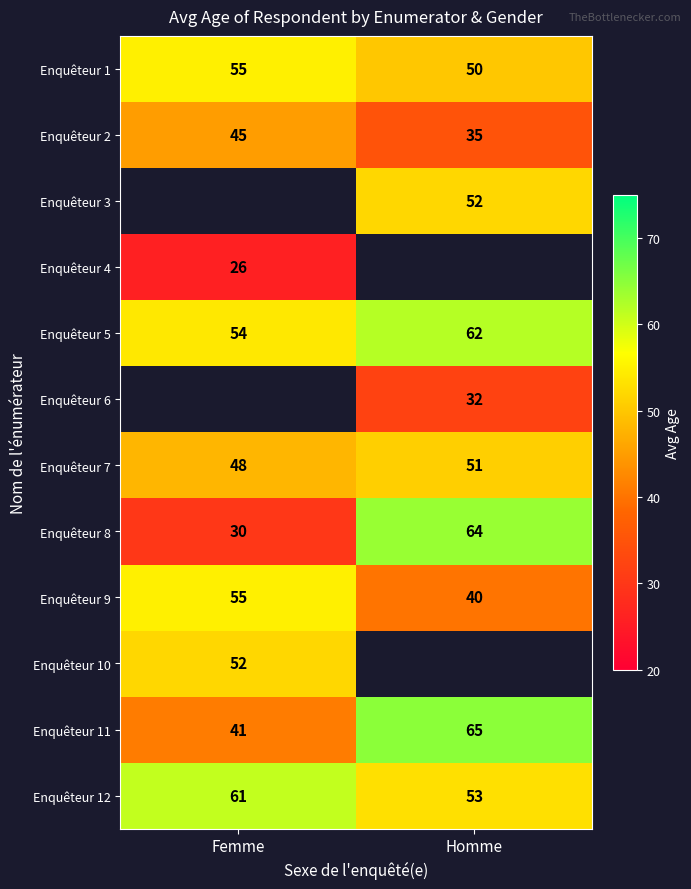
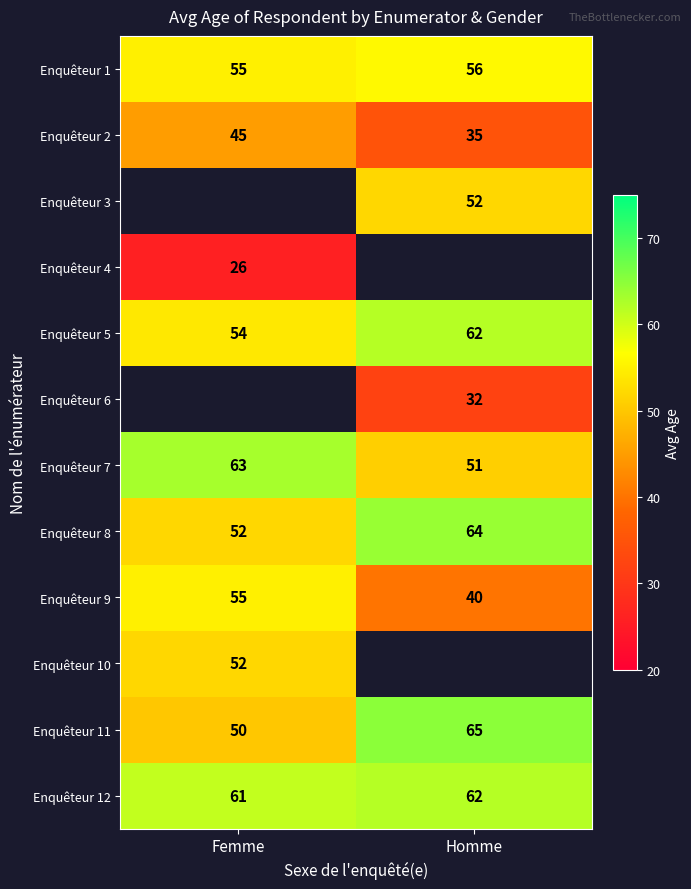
Enquêteur 1, Homme: 50 -> 56
Enquêteur 7, Femme: 48 -> 63
Enquêteur 8, Femme: 30 -> 52
Enquêteur 11, Femme: 41 -> 50
Enquêteur 12, Homme: 53 -> 62
